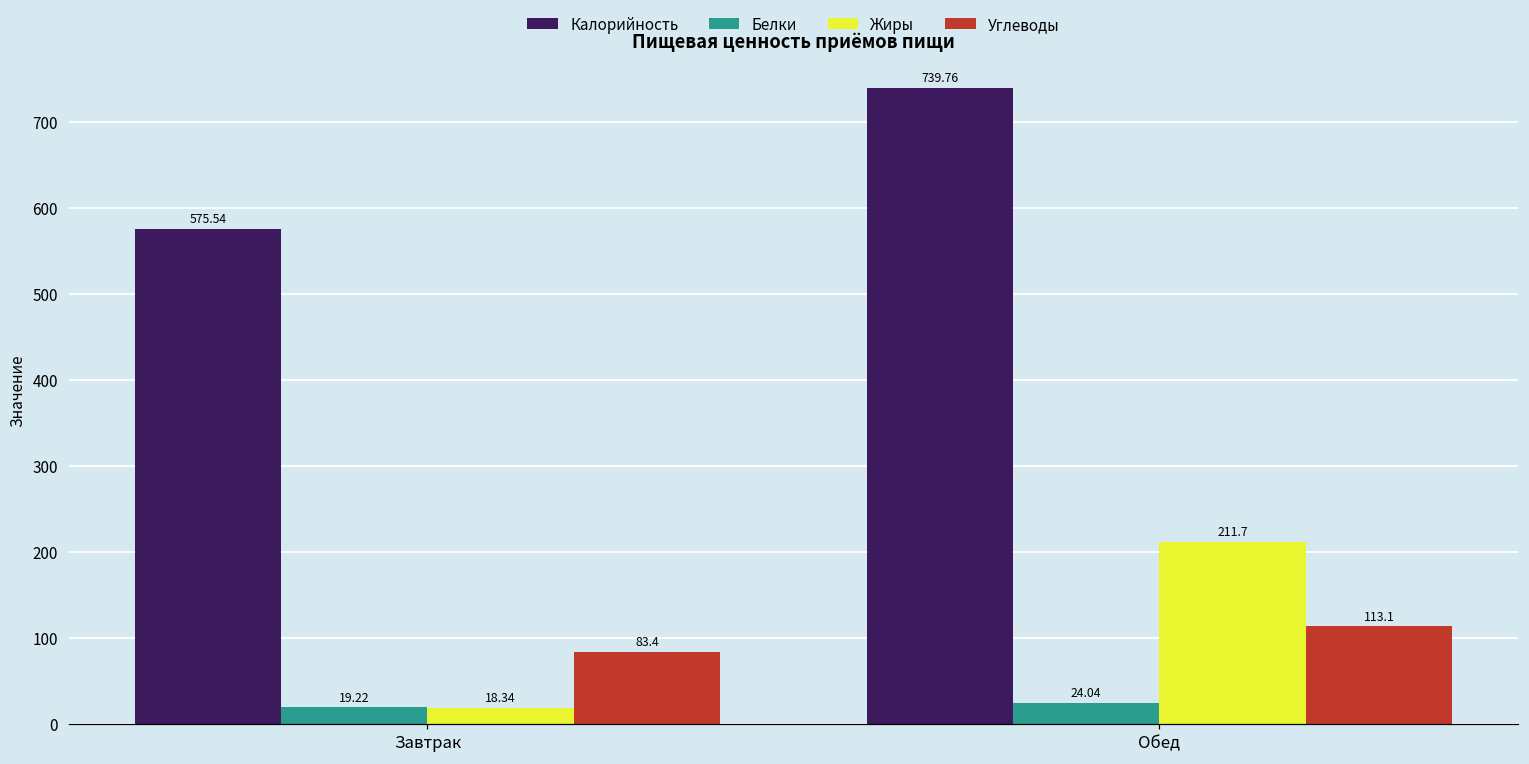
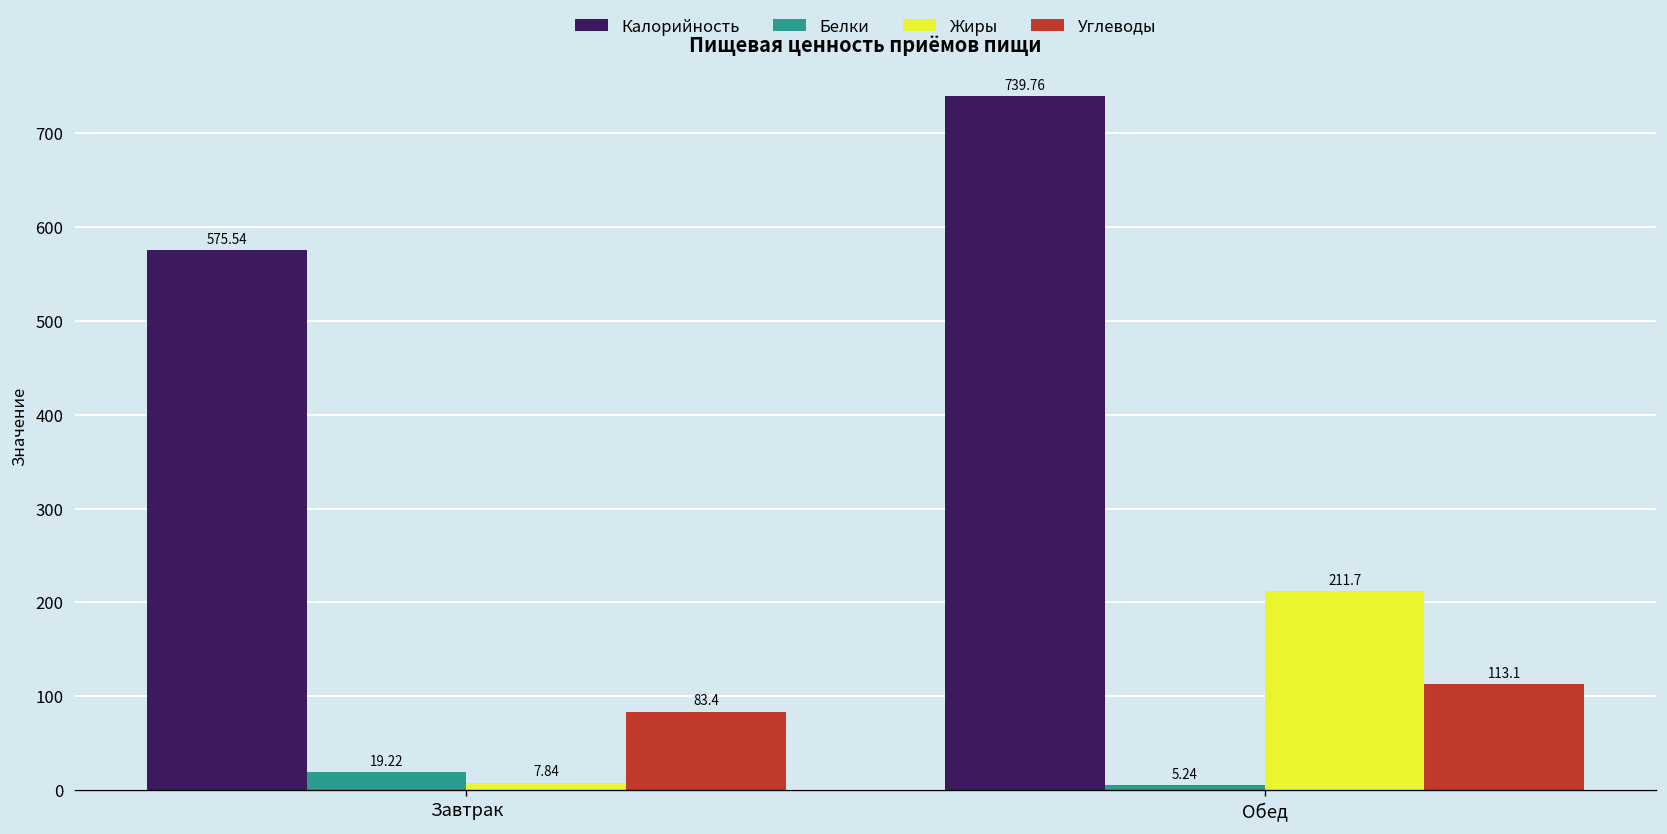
Жиры, Завтрак: 18.34 -> 7.84
Белки, Обед: 24.04 -> 5.24
